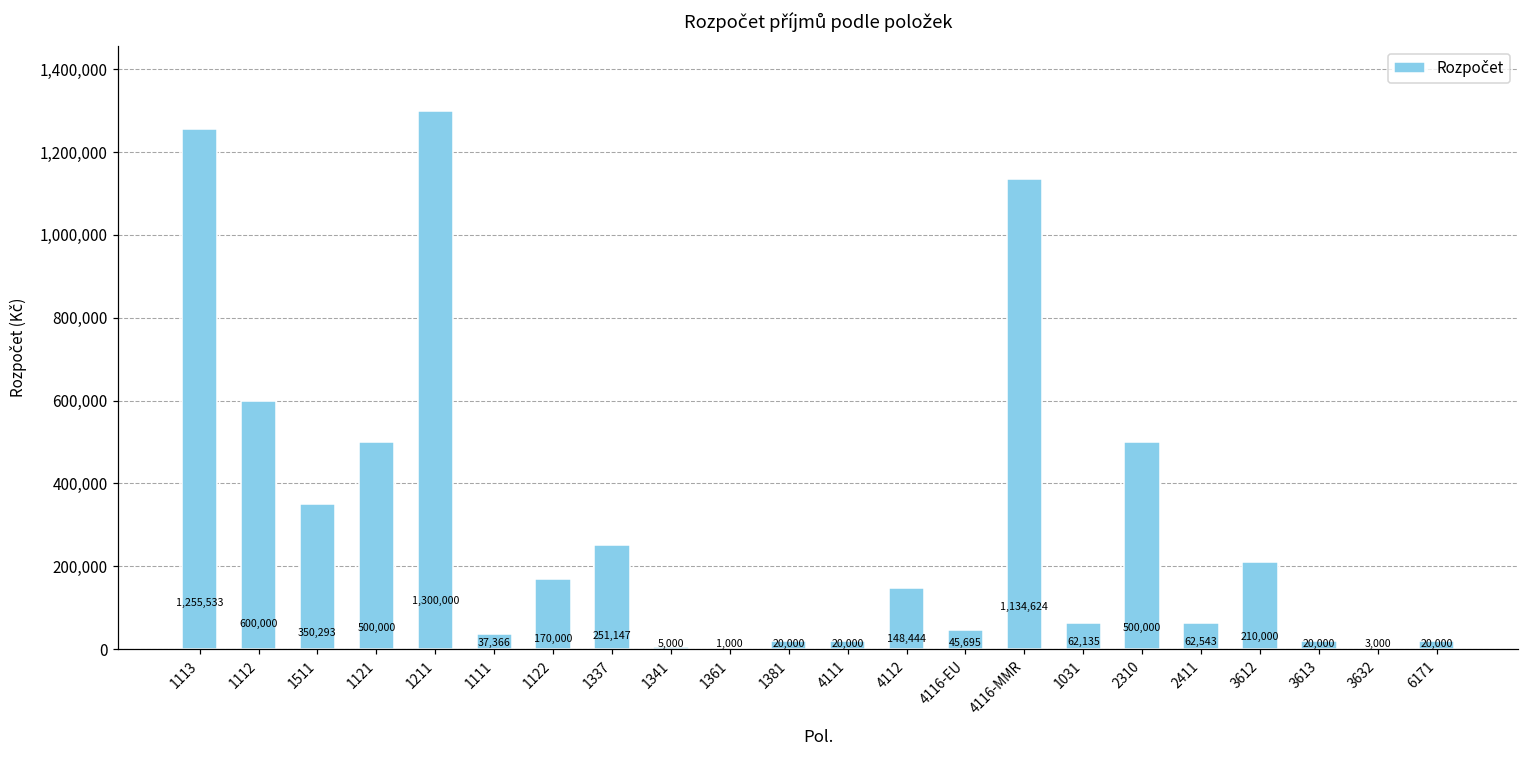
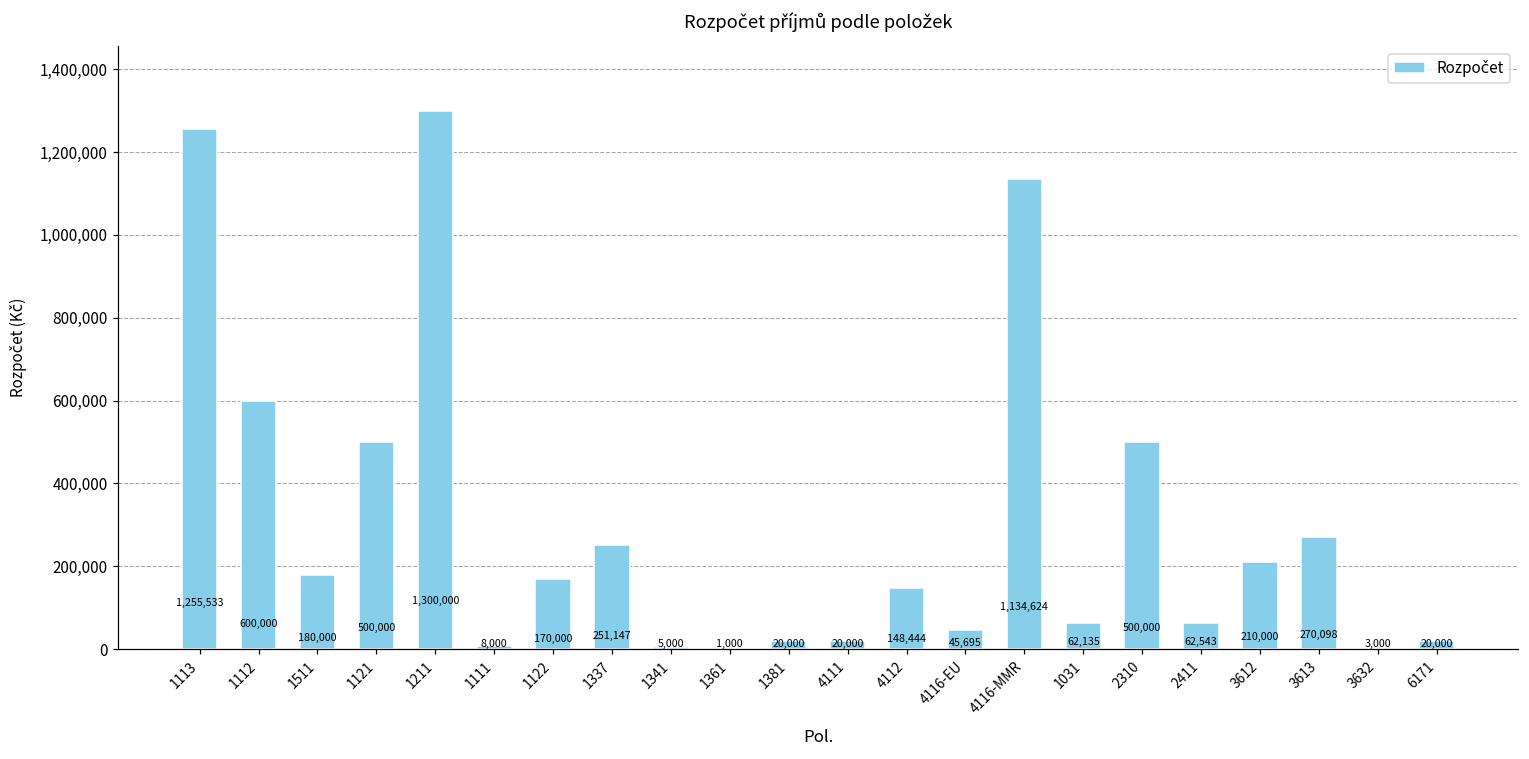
1511: 350,293 -> 180,000
1111: 37,366 -> 8,000
3613: 20,000 -> 270,098
